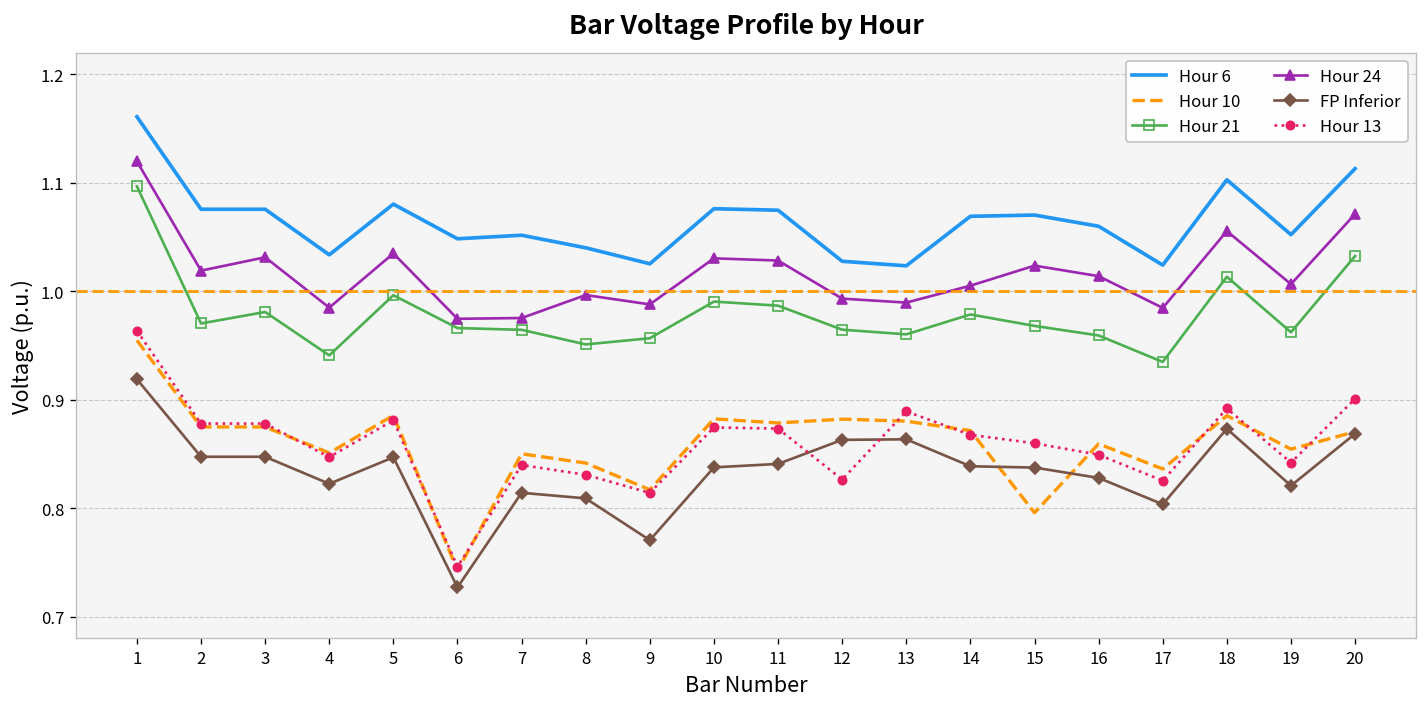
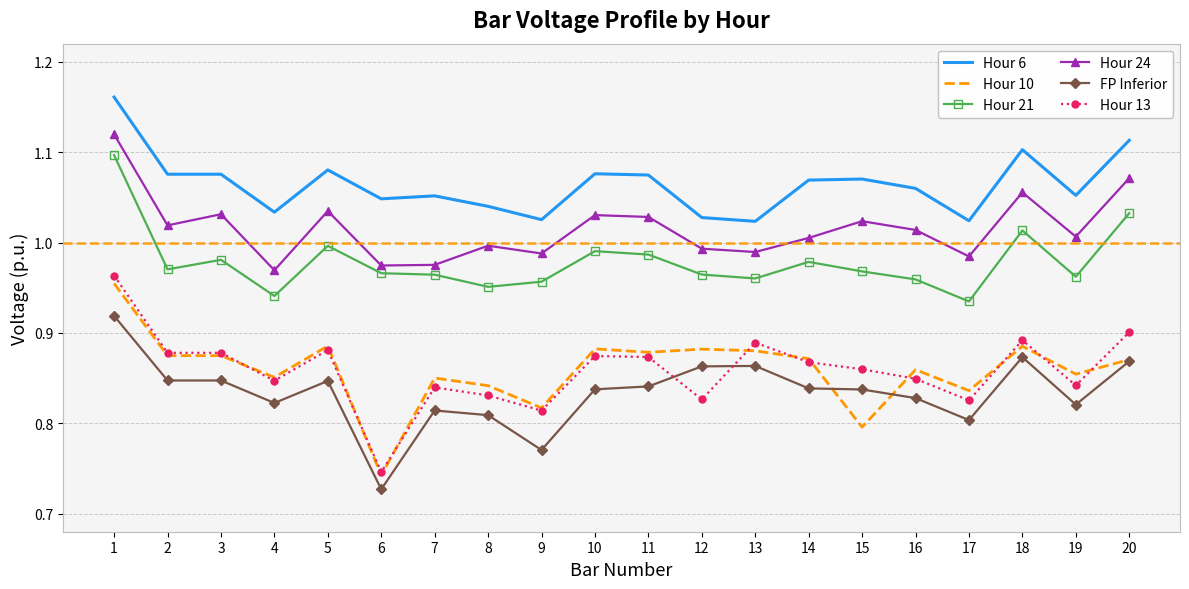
Hour 24, 4: 0.98 -> 0.97
